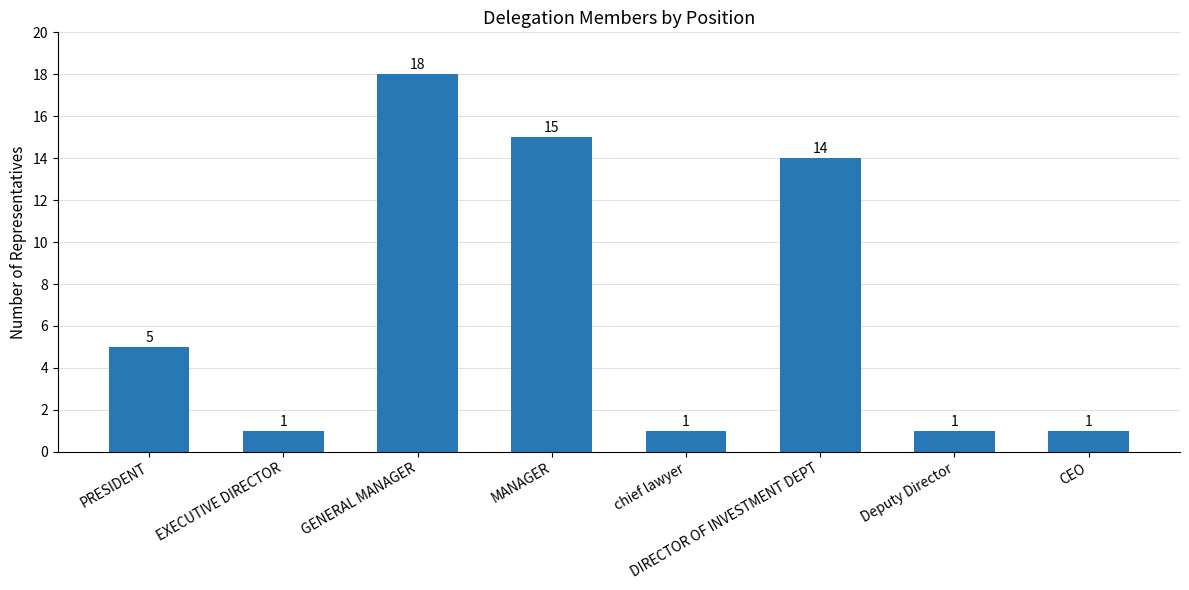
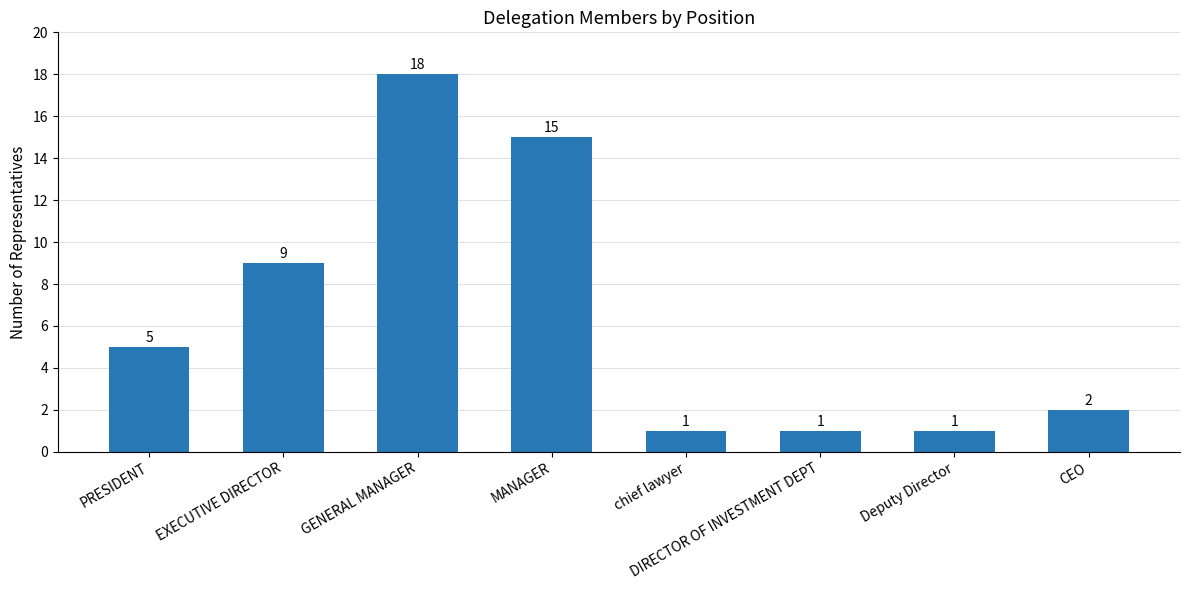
EXECUTIVE DIRECTOR: 1 -> 9
DIRECTOR OF INVESTMENT DEPT: 14 -> 1
CEO: 1 -> 2
